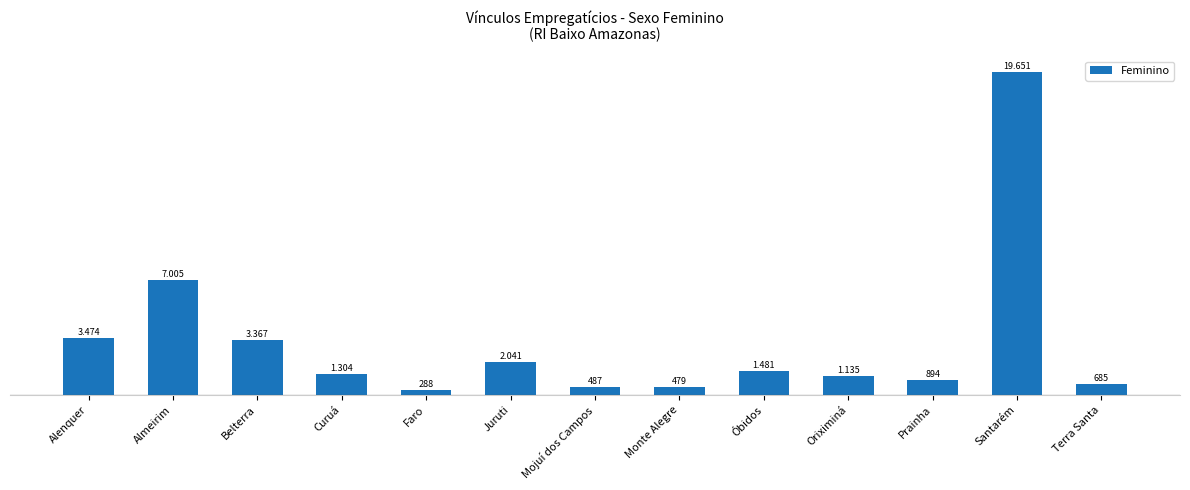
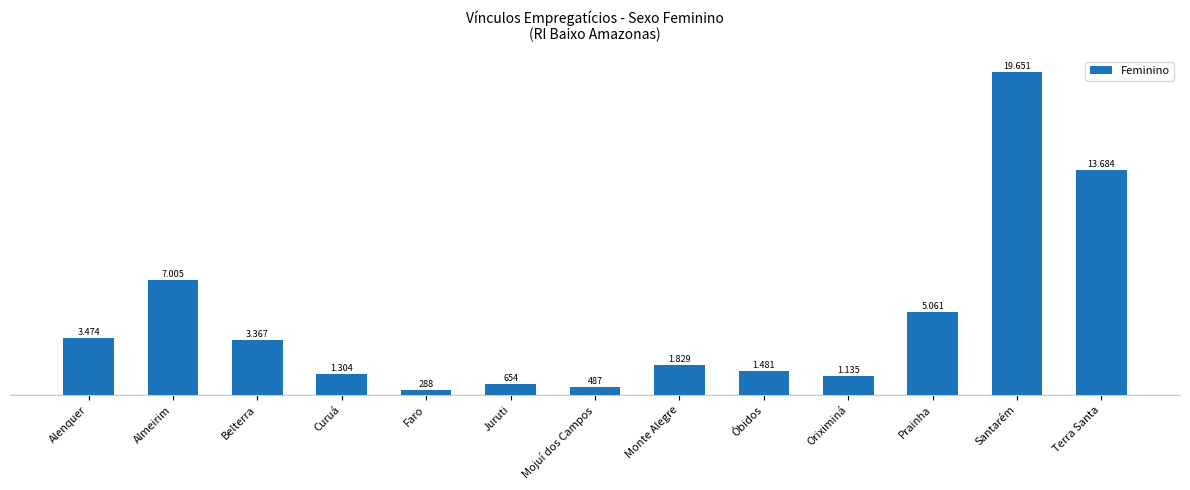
Juruti: 2.041 -> 654
Monte Alegre: 479 -> 1.829
Prainha: 894 -> 5.061
Terra Santa: 685 -> 13.684
